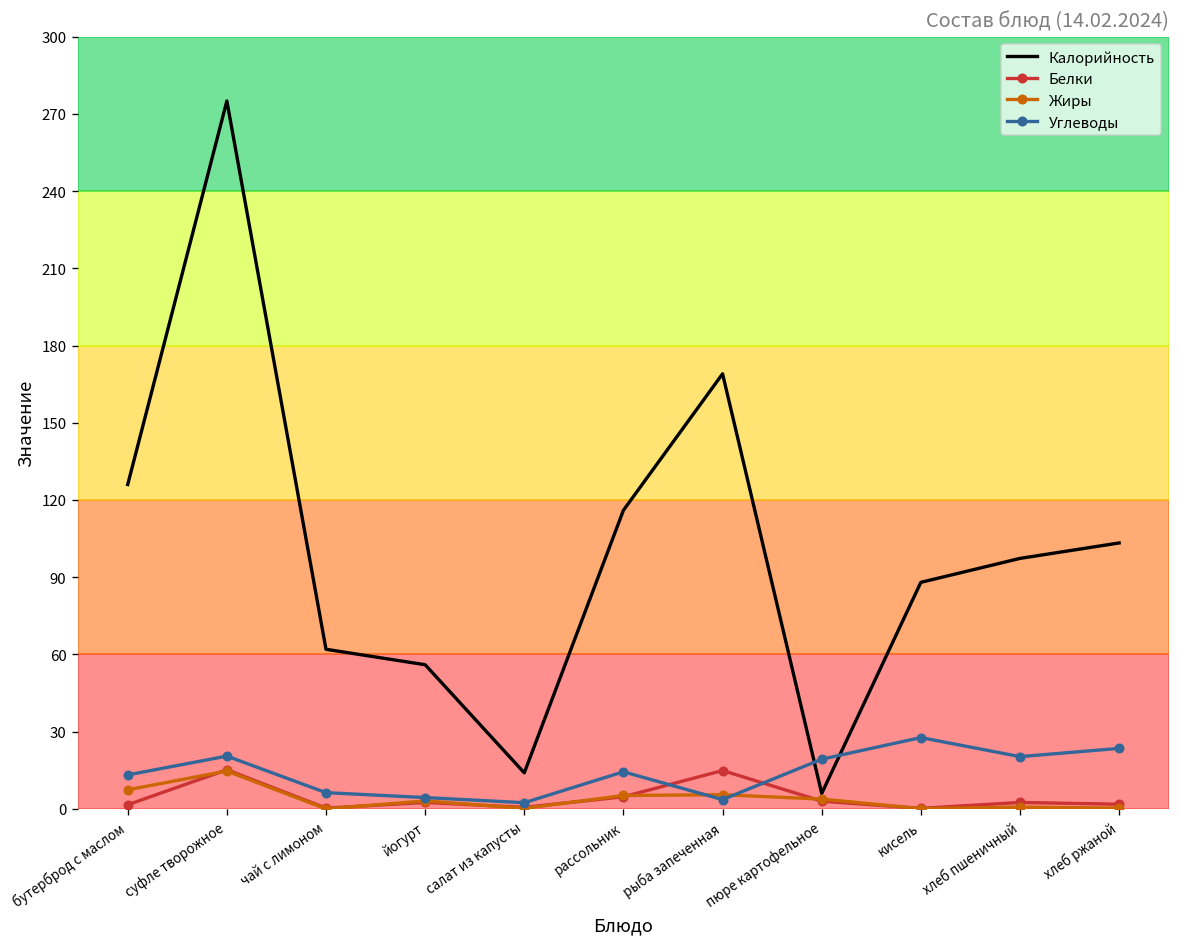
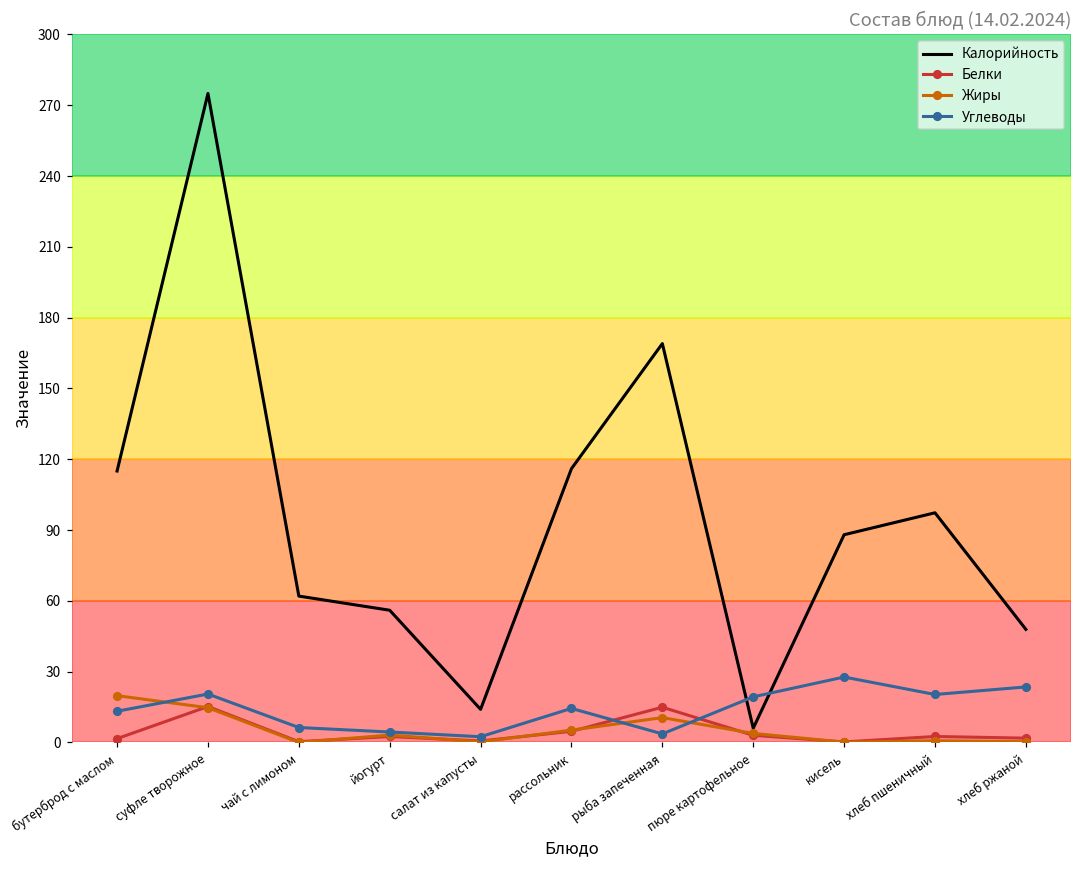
Калорийность, бутерброд с маслом: 126 -> 115
Жиры, бутерброд с маслом: 7 -> 20
Жиры, рыба запеченная: 6 -> 11
Калорийность, хлеб ржаной: 103 -> 48
